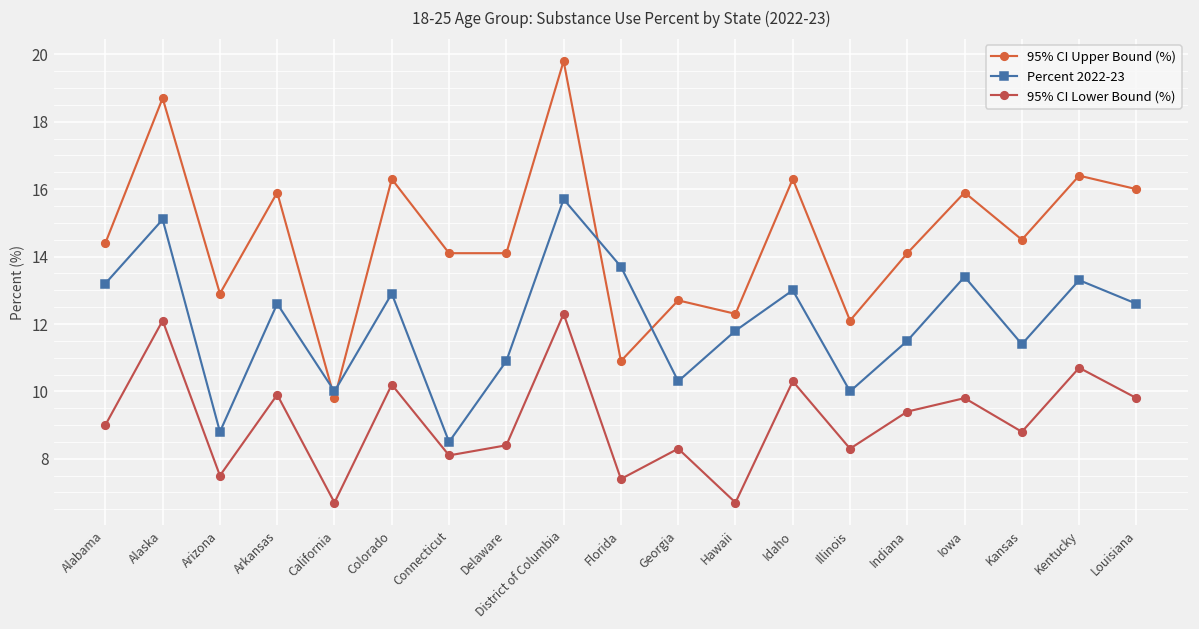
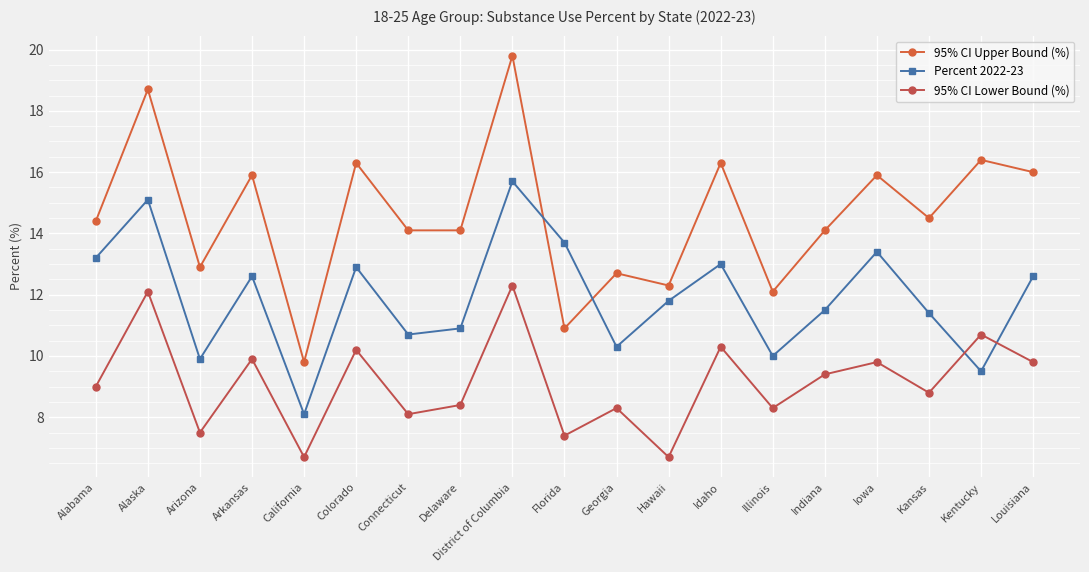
Percent 2022-23, Arizona: 8.8 -> 9.9
Percent 2022-23, California: 10.0 -> 8.1
Percent 2022-23, Connecticut: 8.5 -> 10.7
Percent 2022-23, Kentucky: 13.3 -> 9.5
